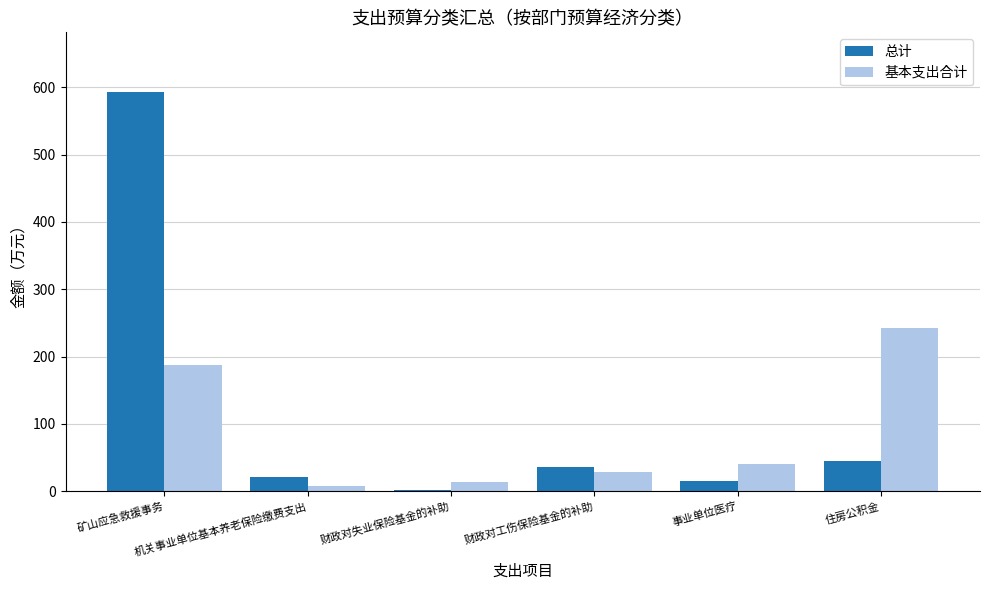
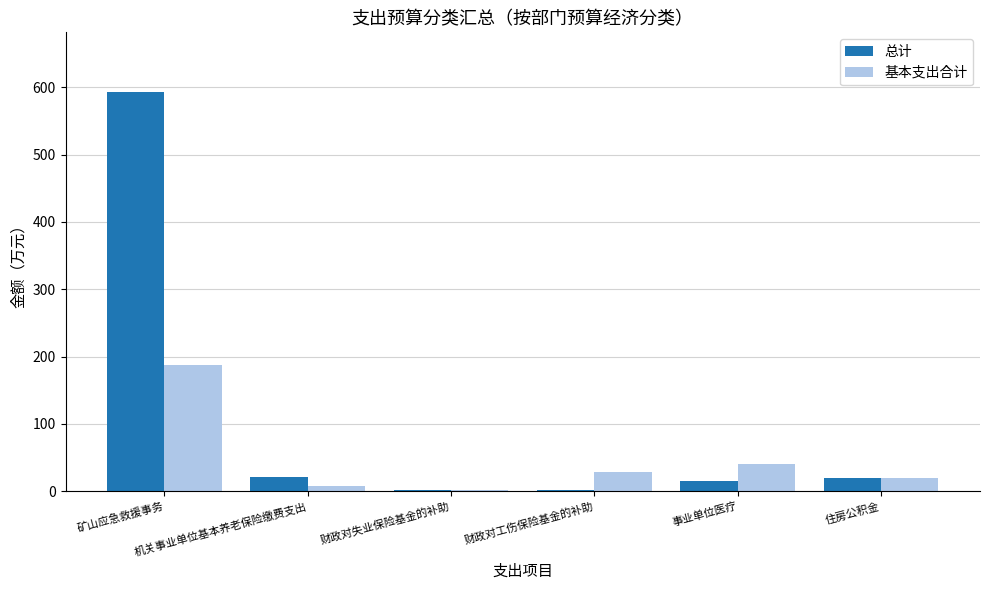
基本支出合计, 财政对失业保险基金的补助: 10 -> 0
总计, 财政对工伤保险基金的补助: 40 -> 0
总计, 住房公积金: 40 -> 20
基本支出合计, 住房公积金: 240 -> 20
